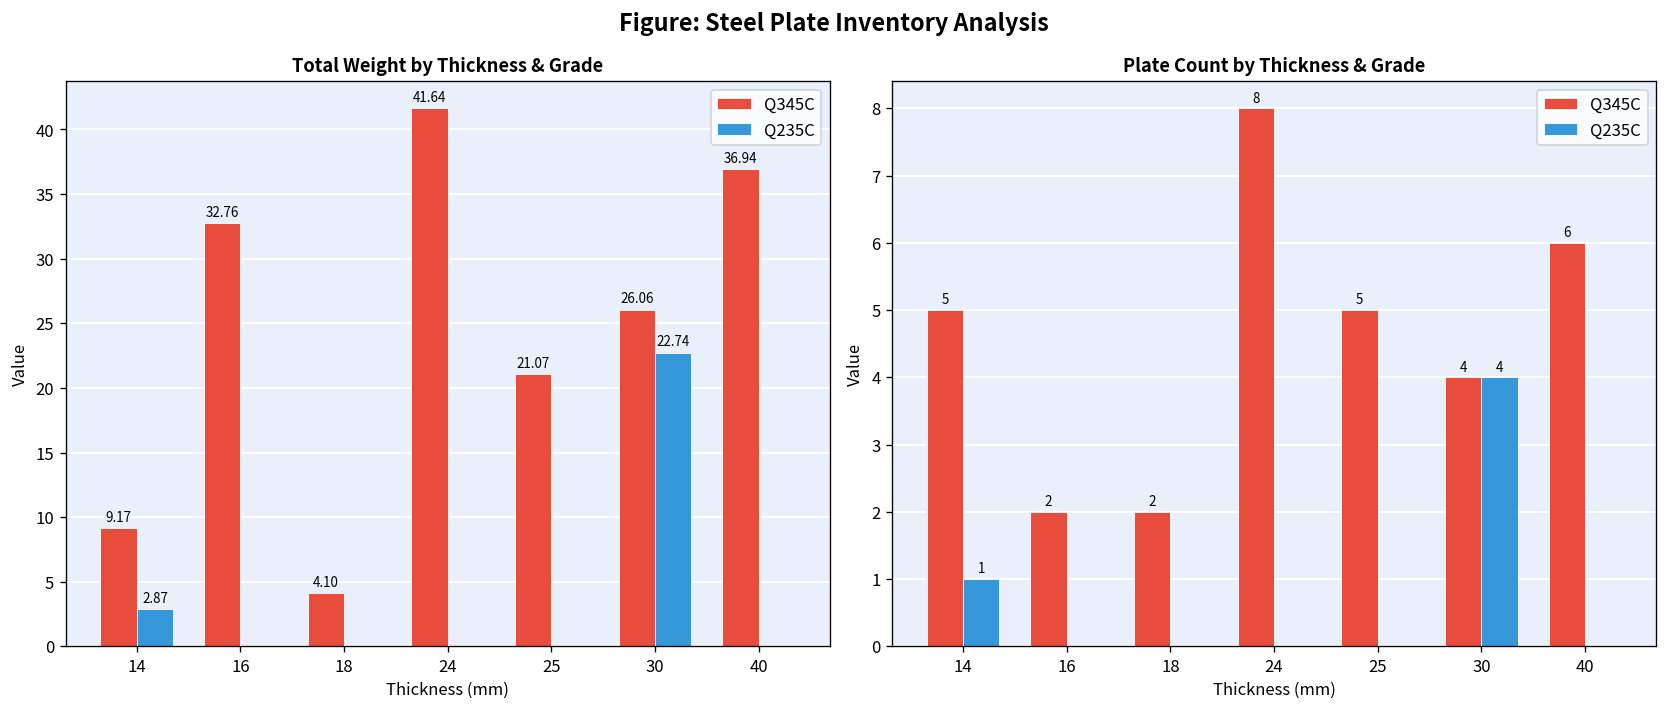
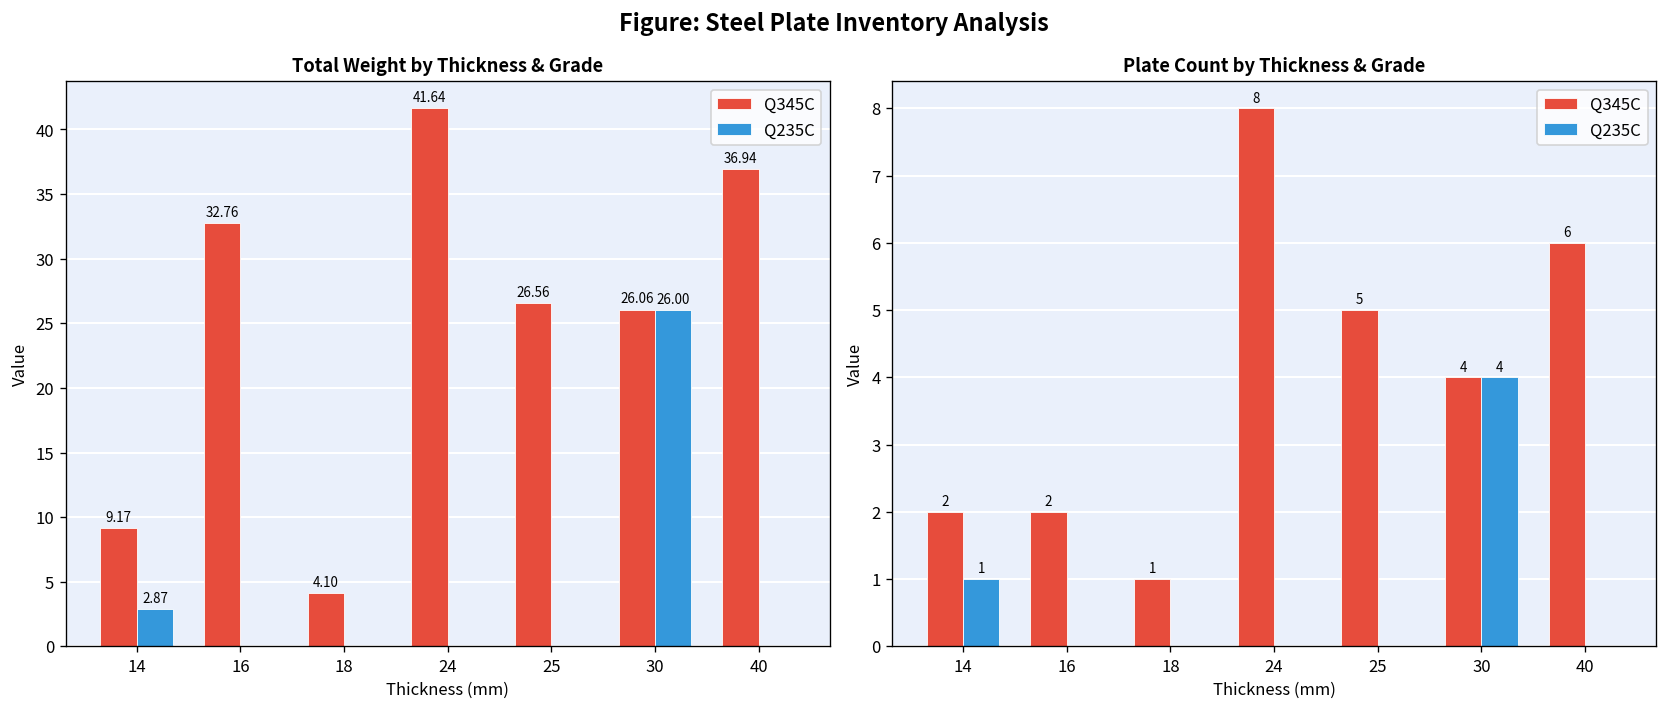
Total Weight by Thickness & Grade, Q345C, 25: 21.07 -> 26.56
Total Weight by Thickness & Grade, Q235C, 30: 22.74 -> 26.00
Plate Count by Thickness & Grade, Q345C, 14: 5 -> 2
Plate Count by Thickness & Grade, Q345C, 18: 2 -> 1
